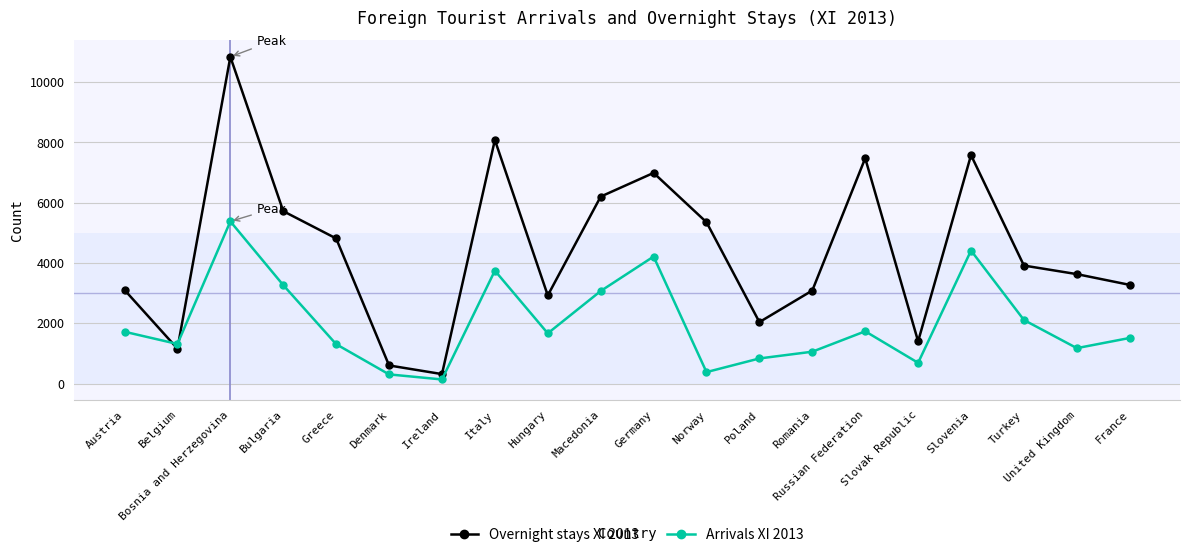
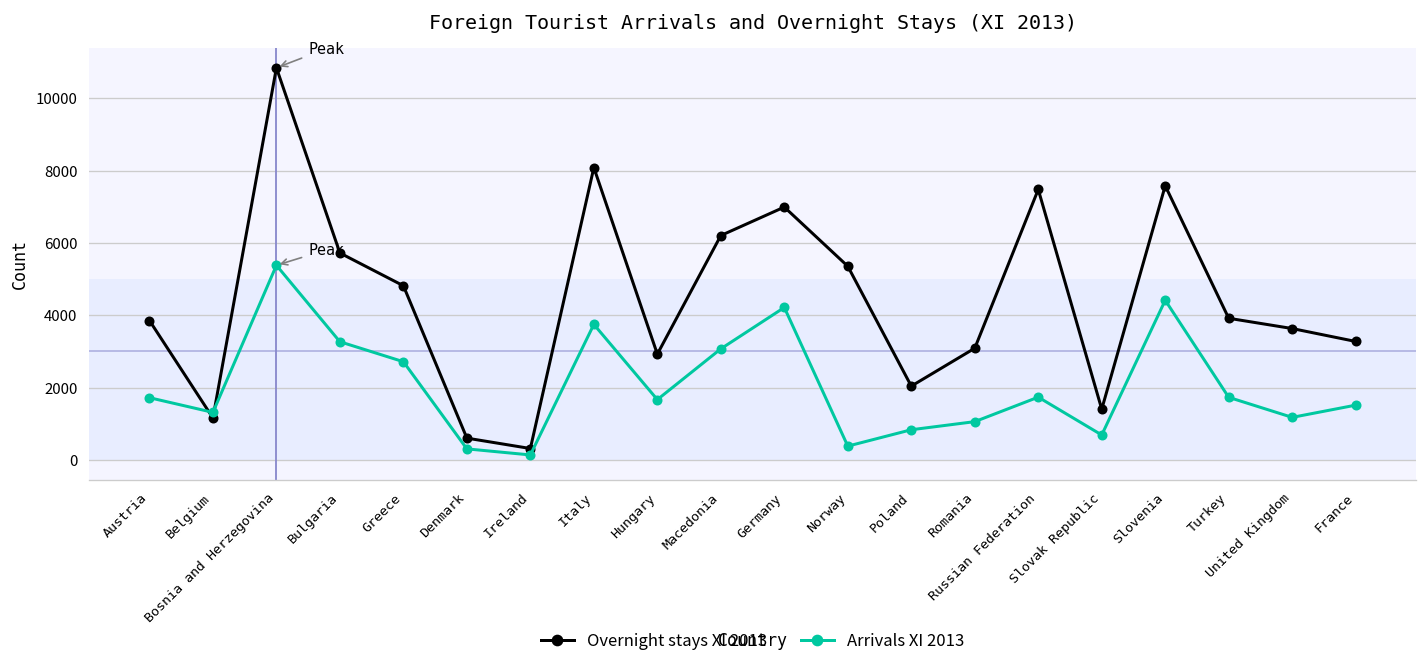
Overnight stays XI 2013, Austria: 3100 -> 3900
Arrivals XI 2013, Greece: 1300 -> 2700
Arrivals XI 2013, Turkey: 2100 -> 1700
